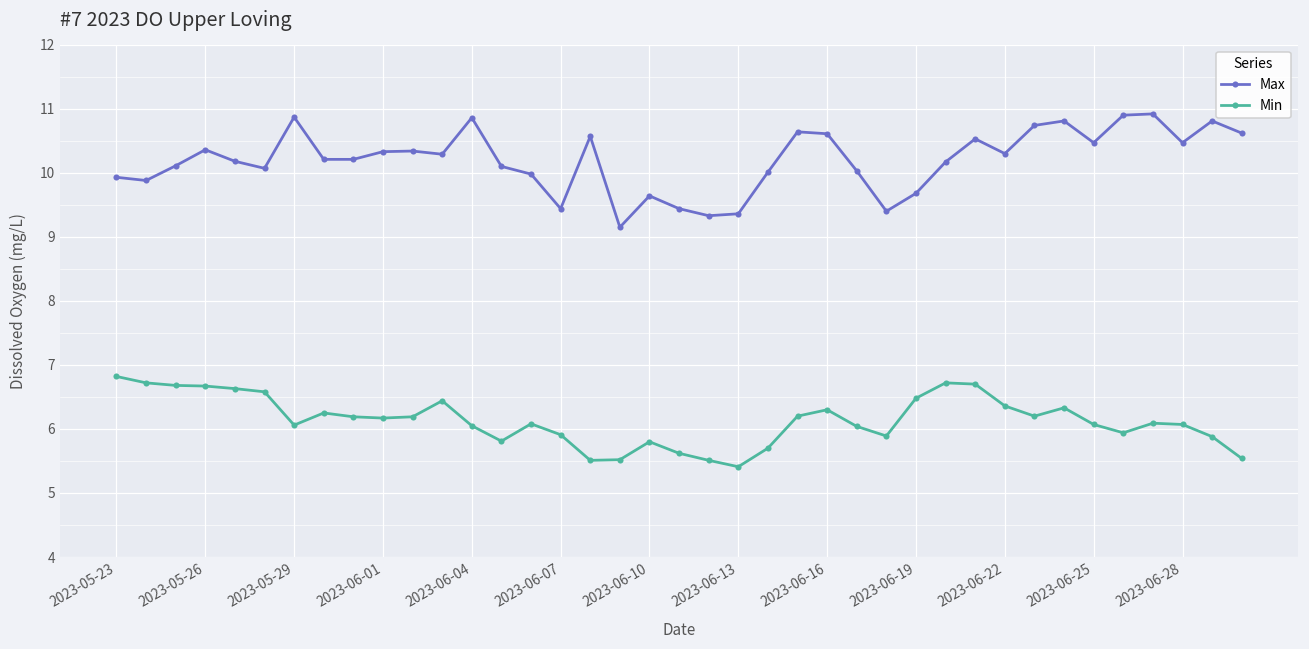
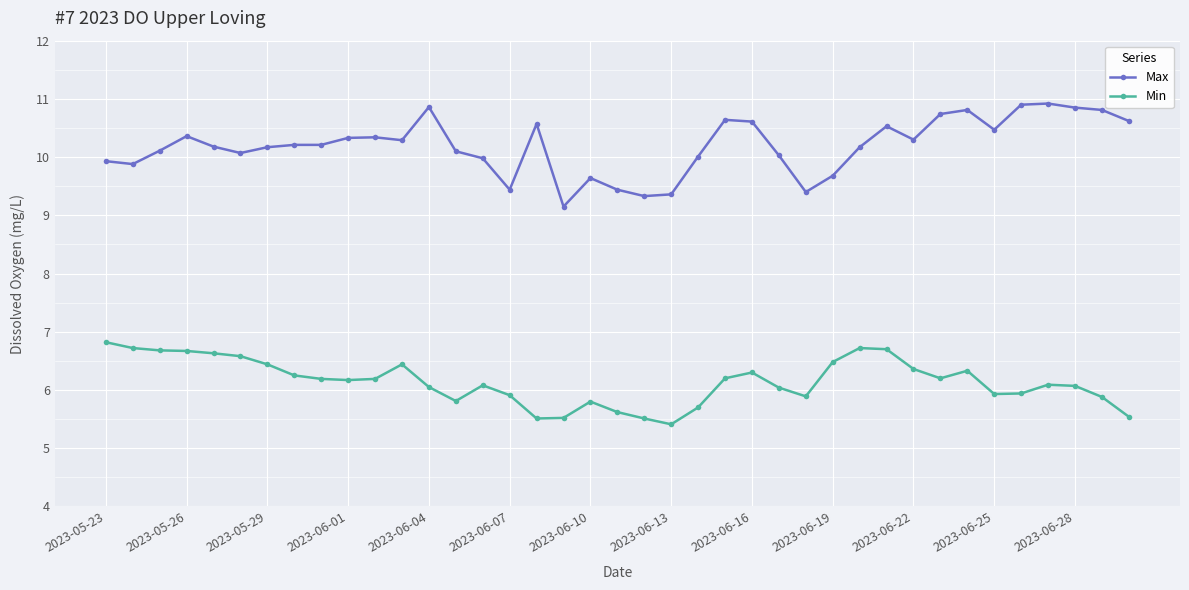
Max, 2023-05-29: 10.9 -> 10.2
Min, 2023-05-29: 6.1 -> 6.4
Min, 2023-06-25: 6.1 -> 5.9
Max, 2023-06-28: 10.5 -> 10.9
